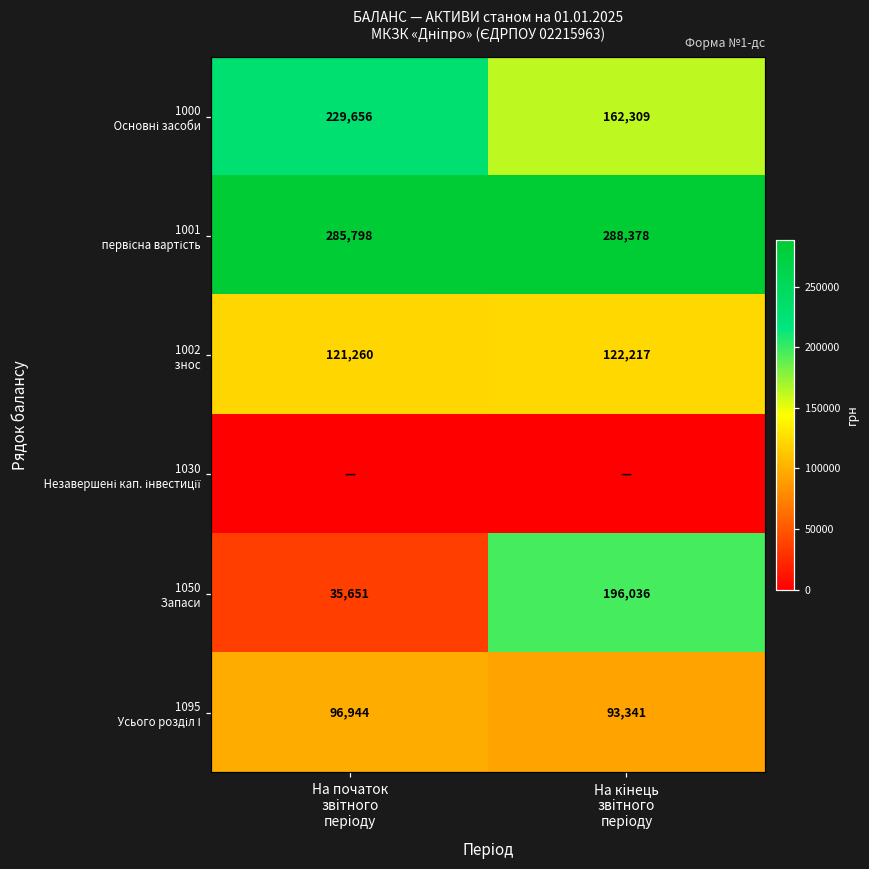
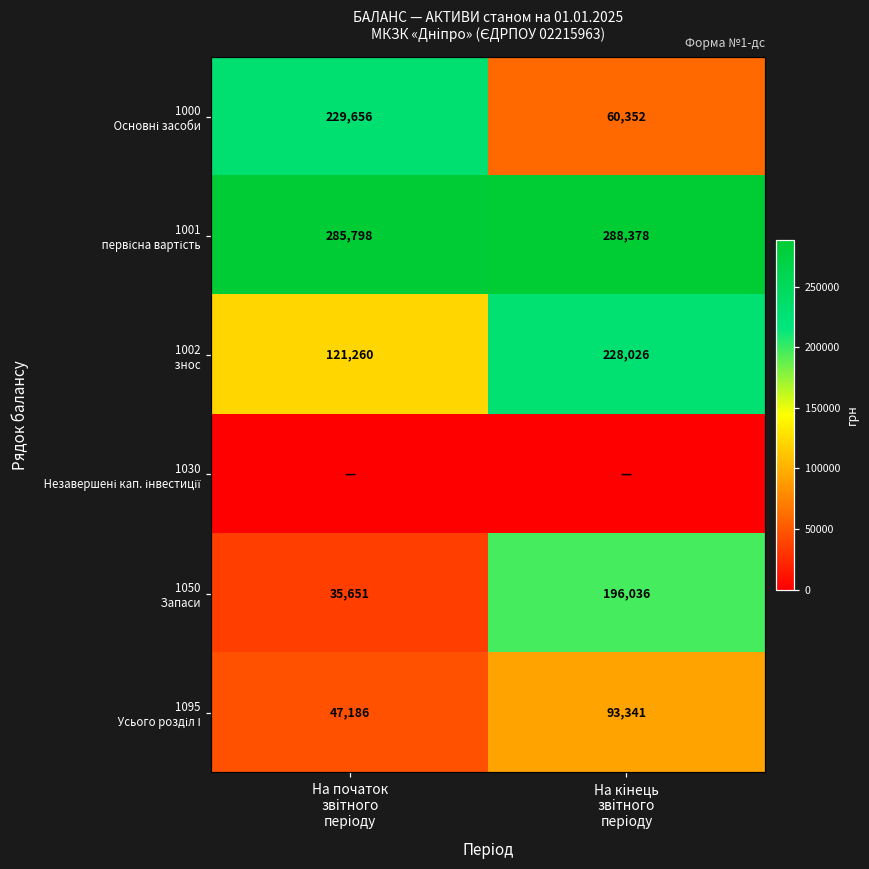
1000 Основні засоби, На кінець звітного періоду: 162,309 -> 60,352
1002 знос, На кінець звітного періоду: 122,217 -> 228,026
1095 Усього розділ І, На початок звітного періоду: 96,944 -> 47,186
